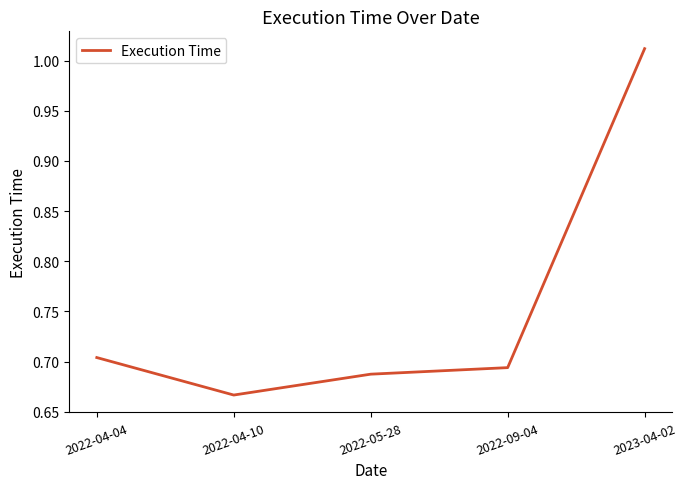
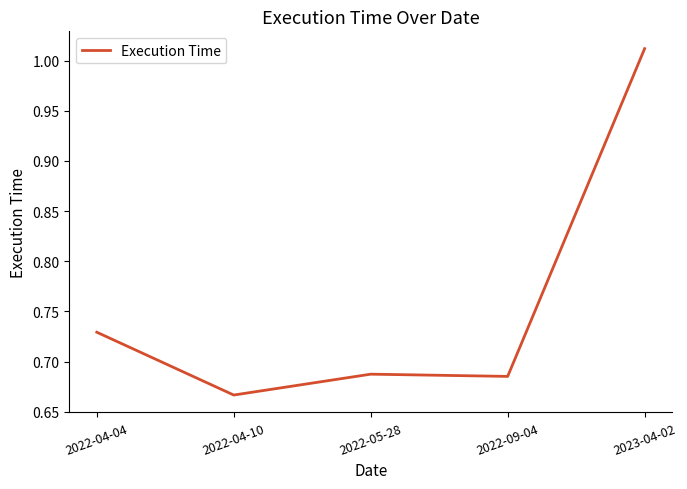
2022-04-04: 0.704 -> 0.729
2022-09-04: 0.694 -> 0.685
